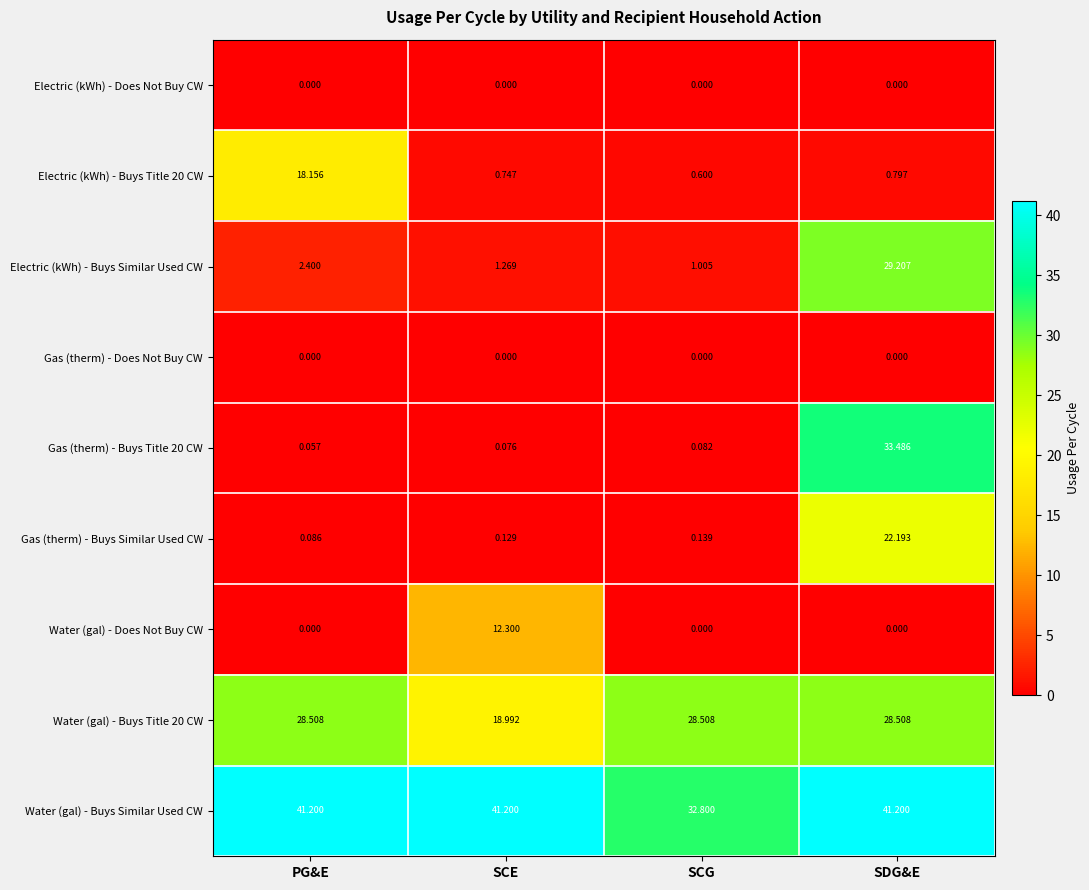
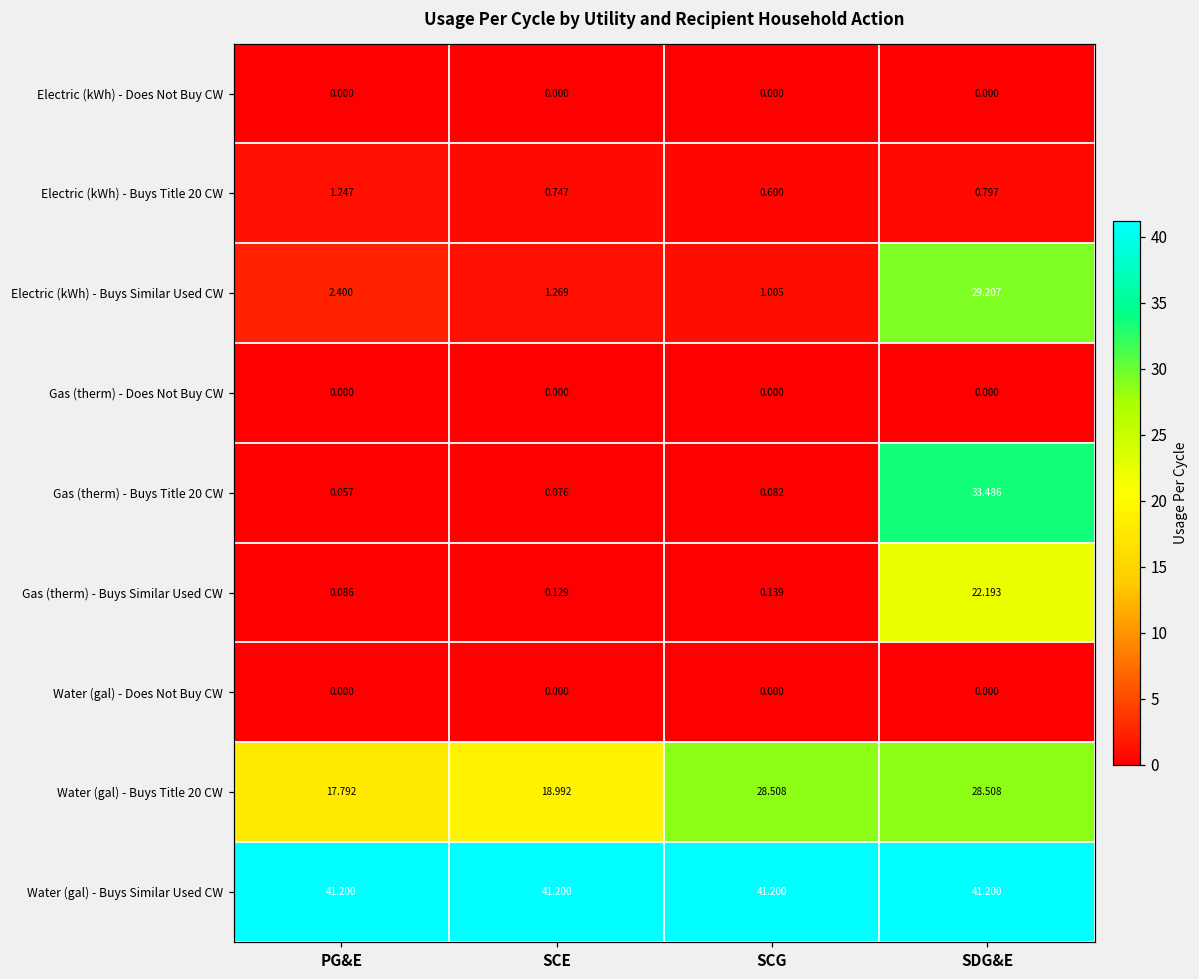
Electric (kWh) - Buys Title 20 CW, PG&E: 18.156 -> 1.247
Water (gal) - Does Not Buy CW, SCE: 12.300 -> 0.000
Water (gal) - Buys Title 20 CW, PG&E: 28.508 -> 17.792
Water (gal) - Buys Similar Used CW, SCG: 32.800 -> 41.200
